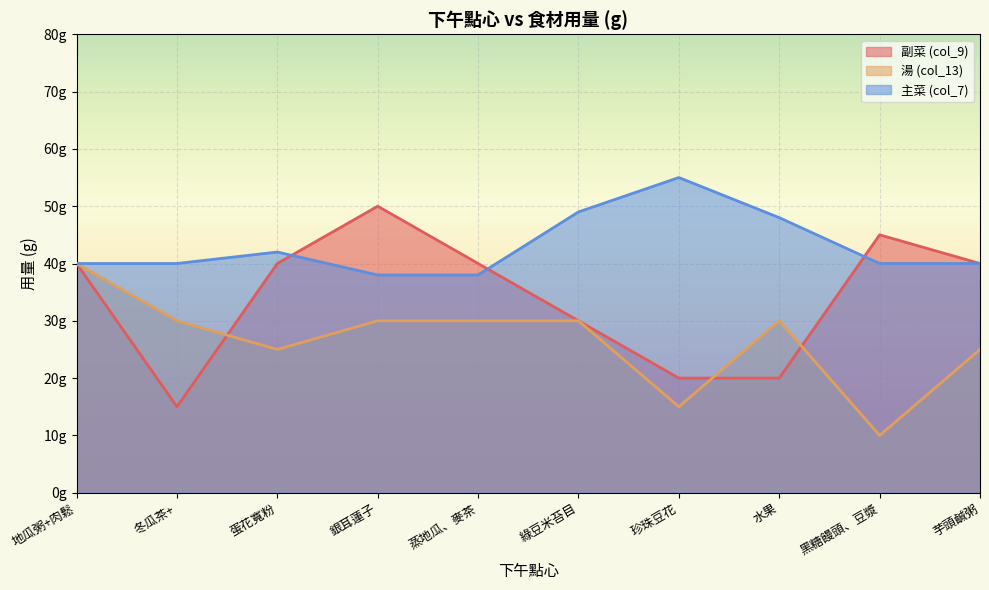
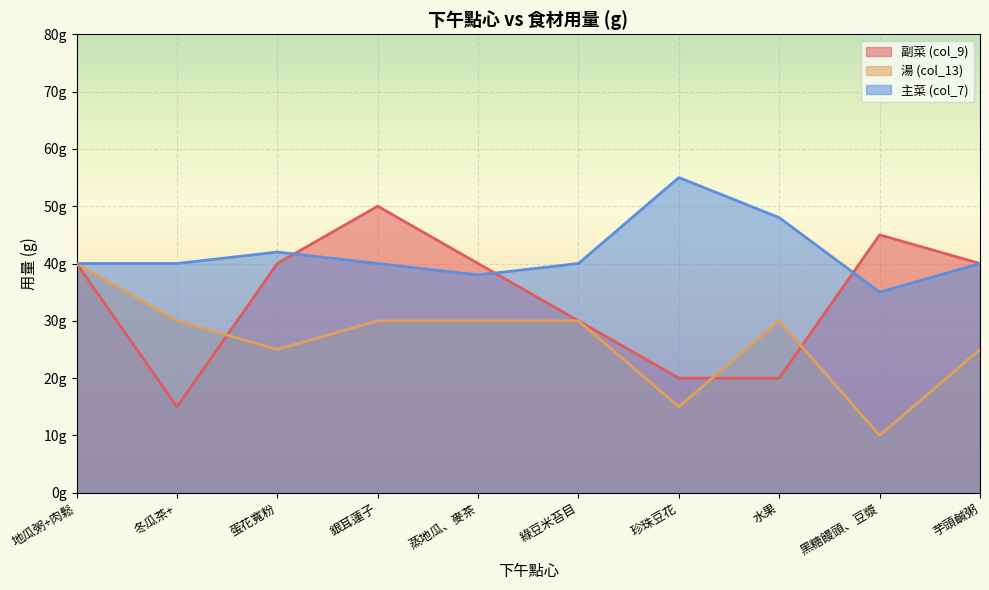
主菜 (col_7), 銀耳蓮子: 38g -> 40g
主菜 (col_7), 綠豆米苔目: 49g -> 40g
主菜 (col_7), 黑糖饅頭、豆漿: 40g -> 35g
